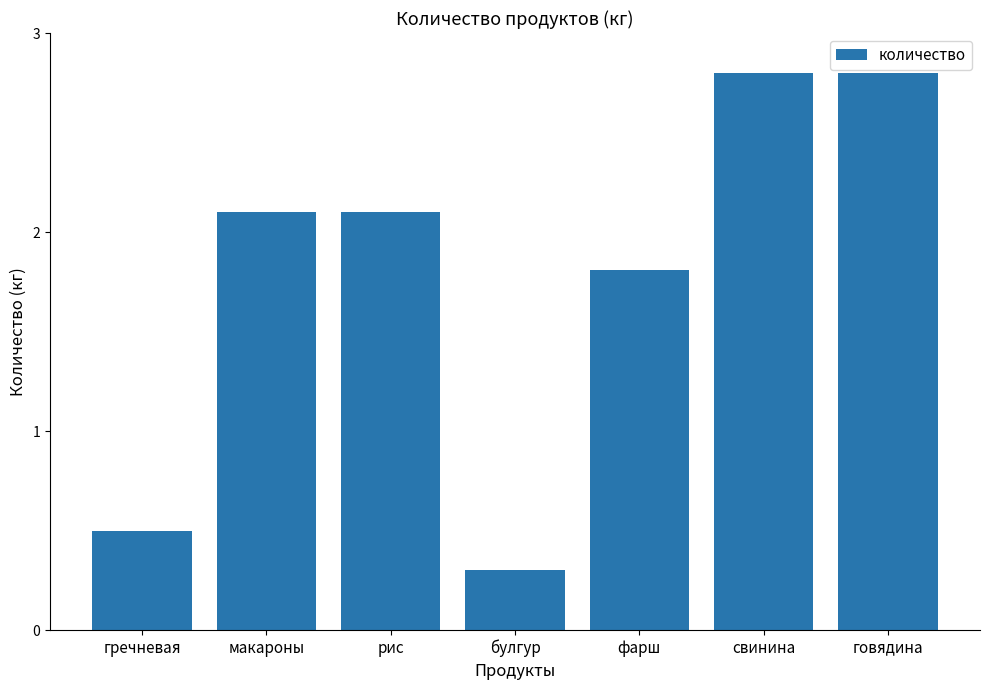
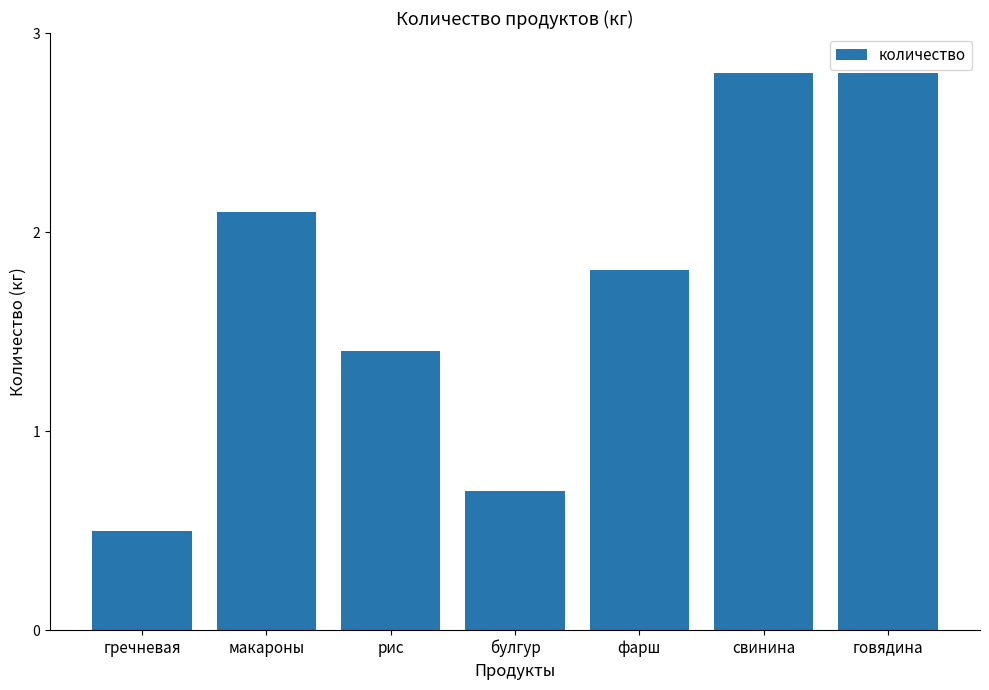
рис: 2.1 -> 1.4
булгур: 0.3 -> 0.7
